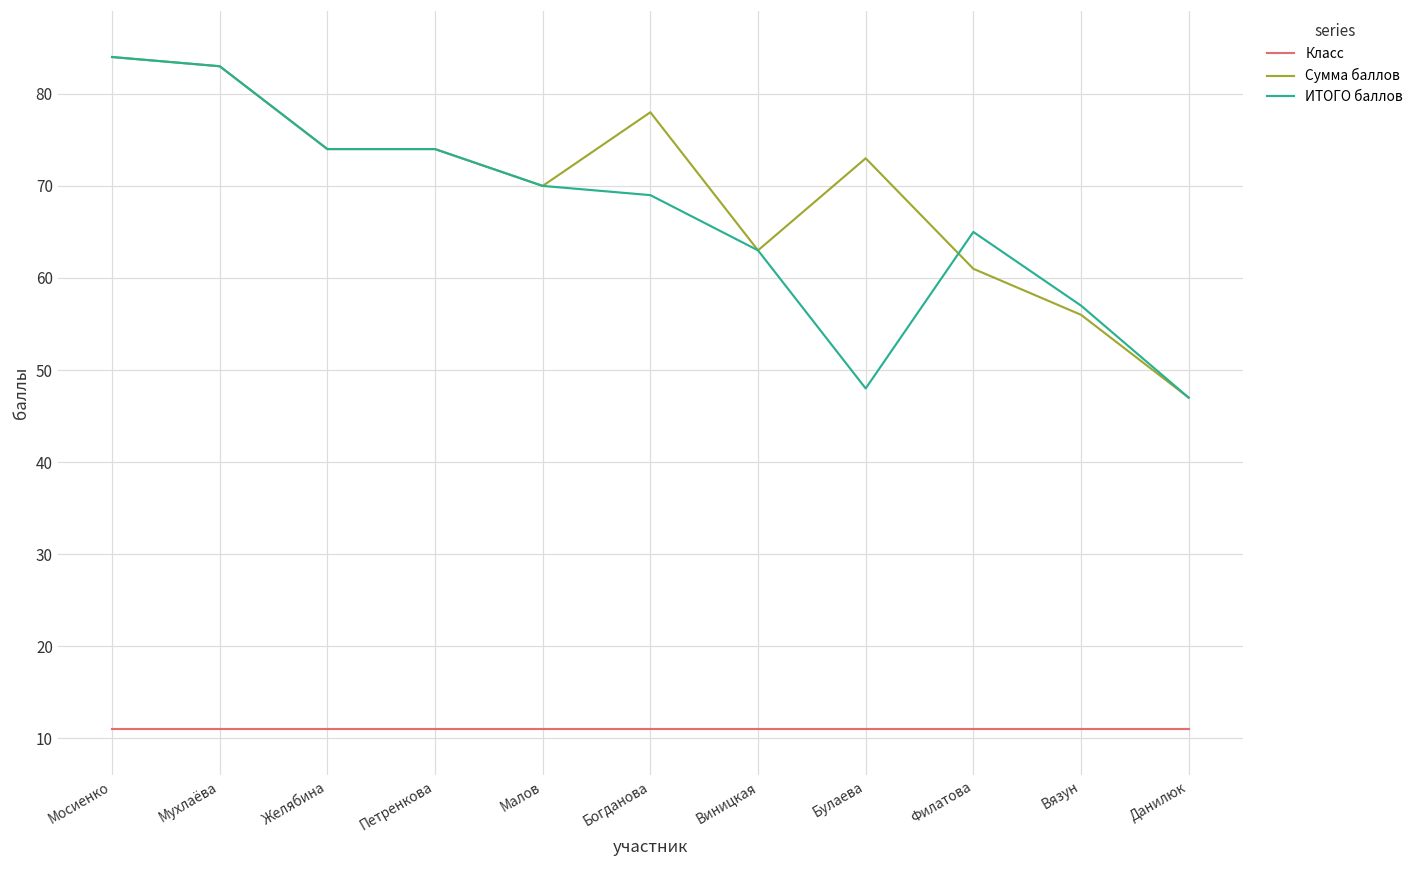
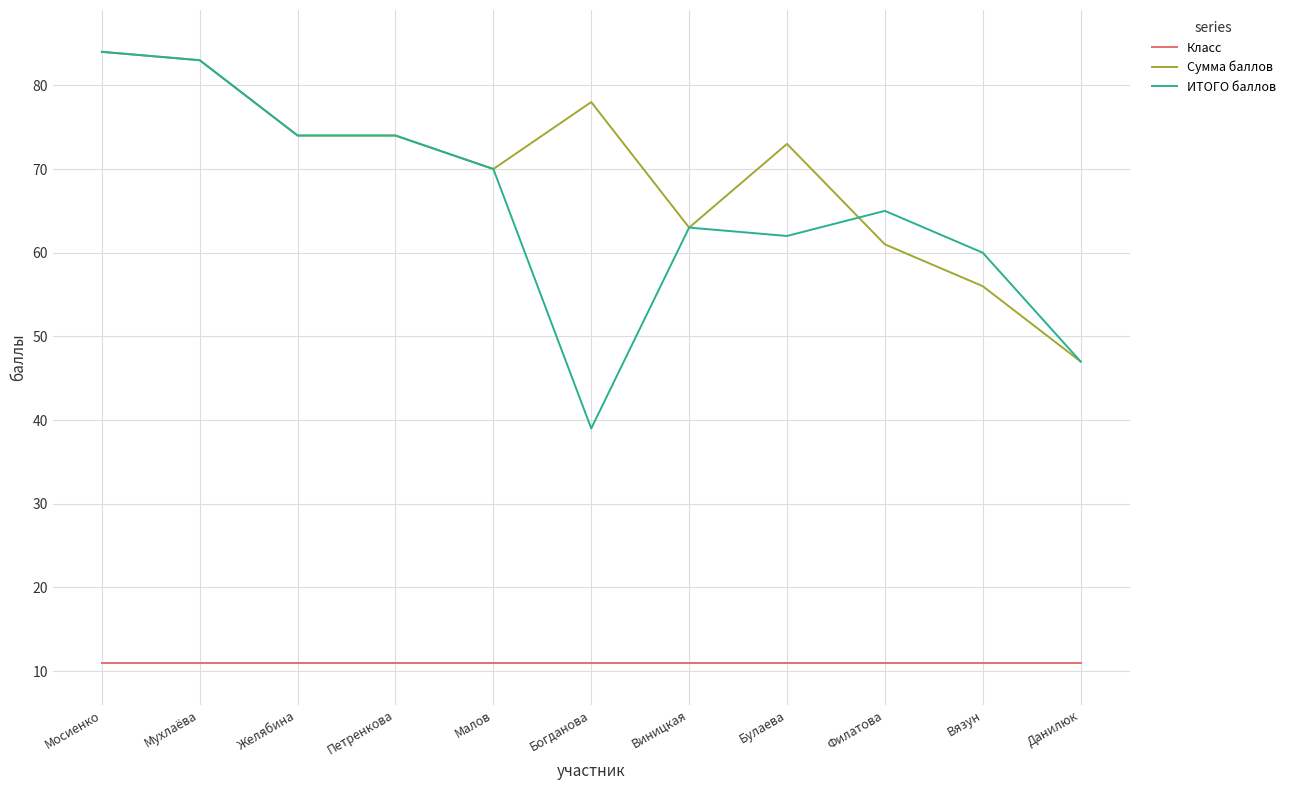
ИТОГО баллов, Богданова: 69 -> 39
ИТОГО баллов, Булаева: 48 -> 62
ИТОГО баллов, Вязун: 57 -> 60
